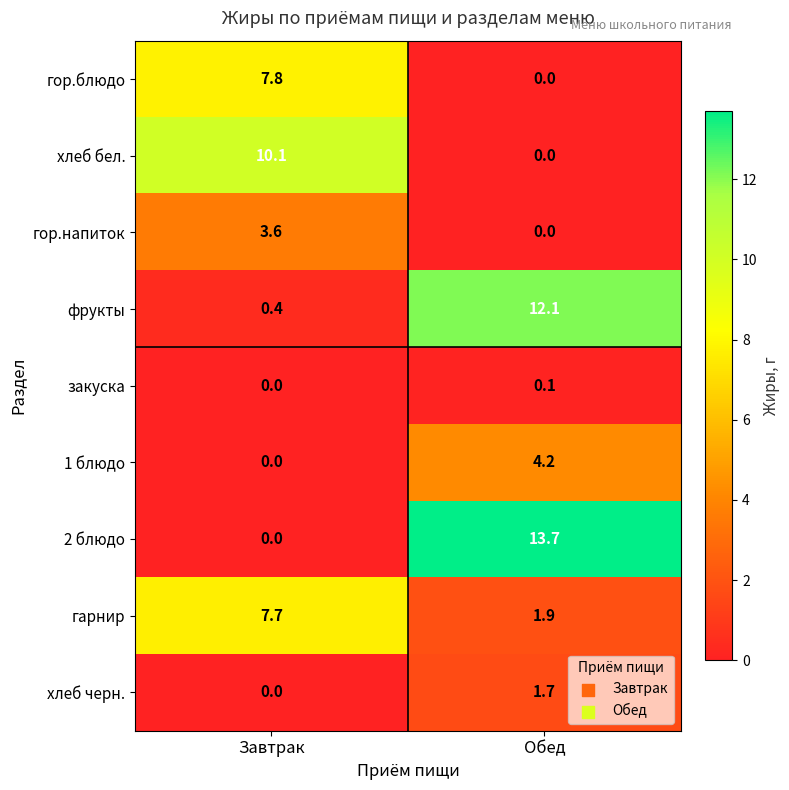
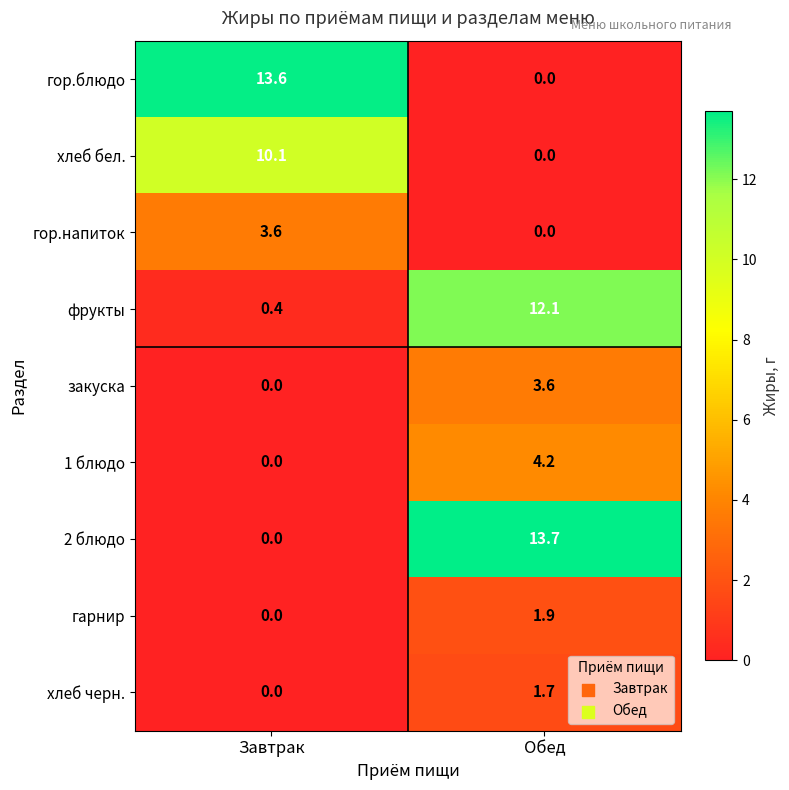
гор.блюдо, Завтрак: 7.8 -> 13.6
закуска, Обед: 0.1 -> 3.6
гарнир, Завтрак: 7.7 -> 0.0
